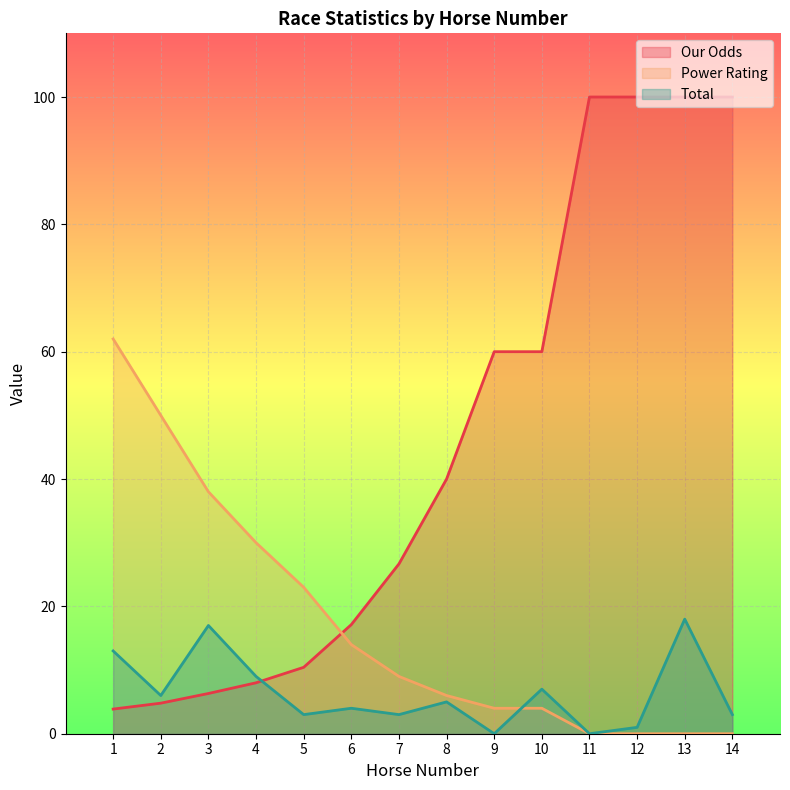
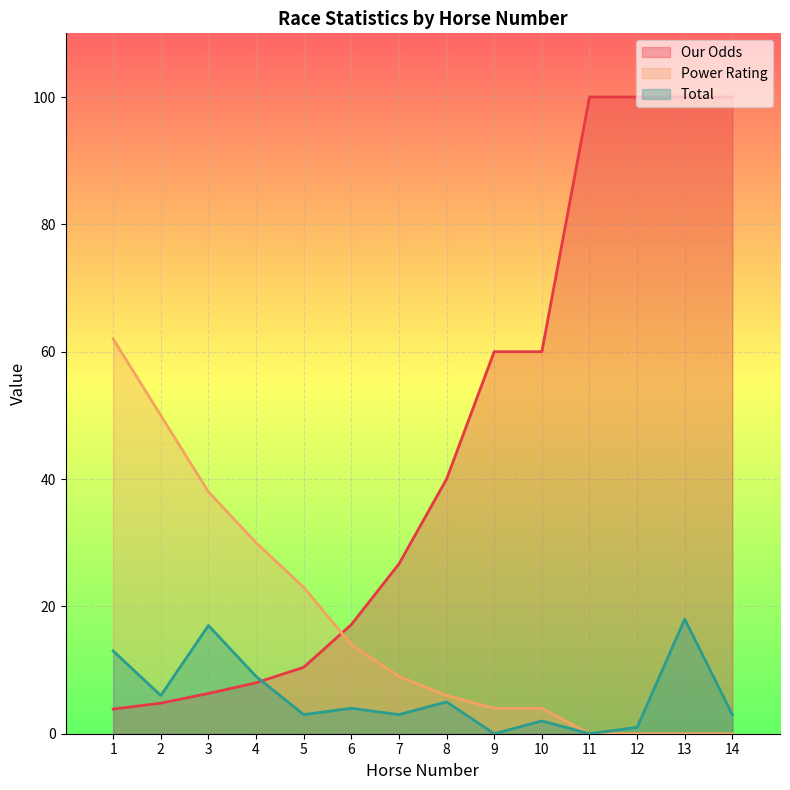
Total, 10: 7 -> 2
